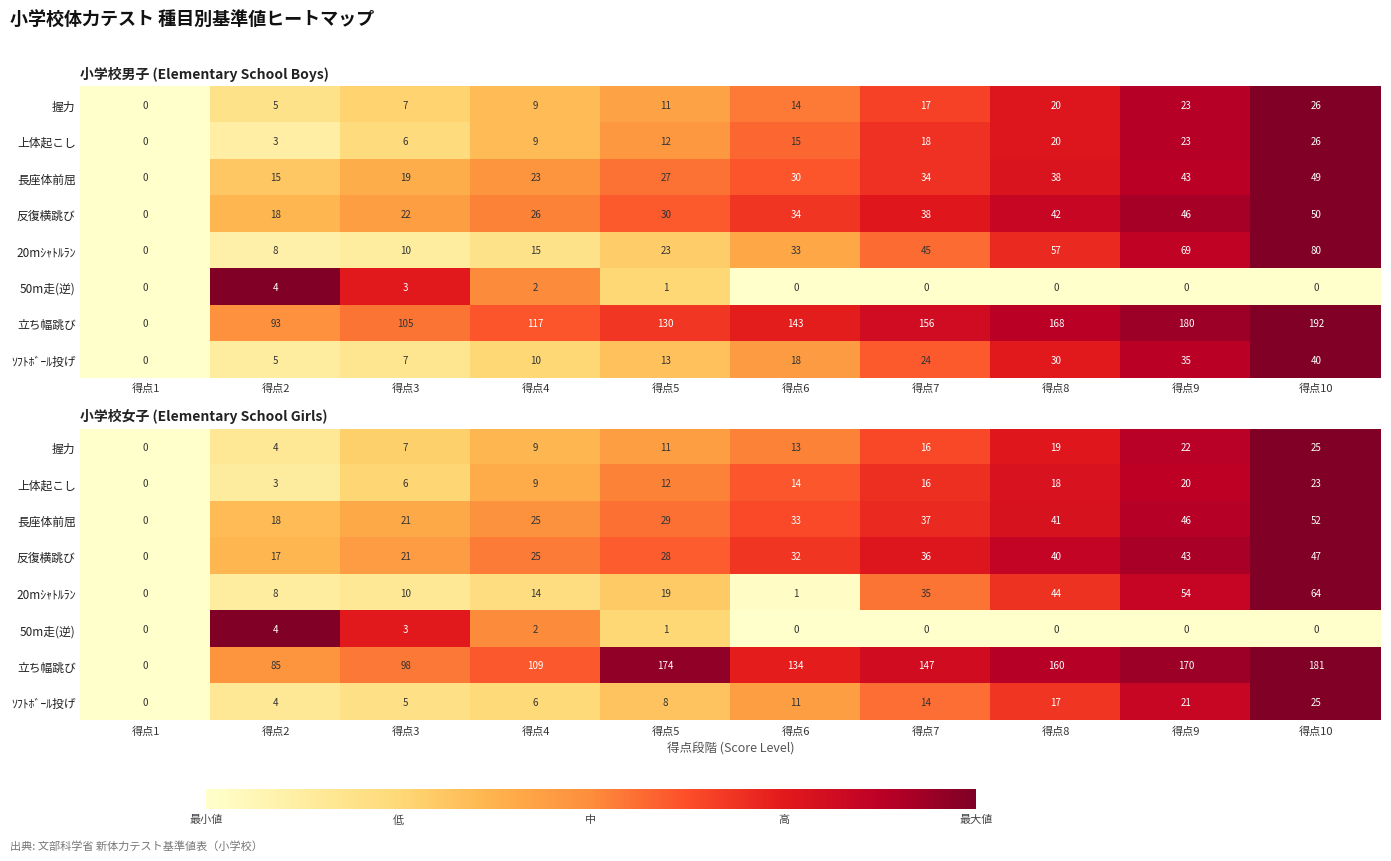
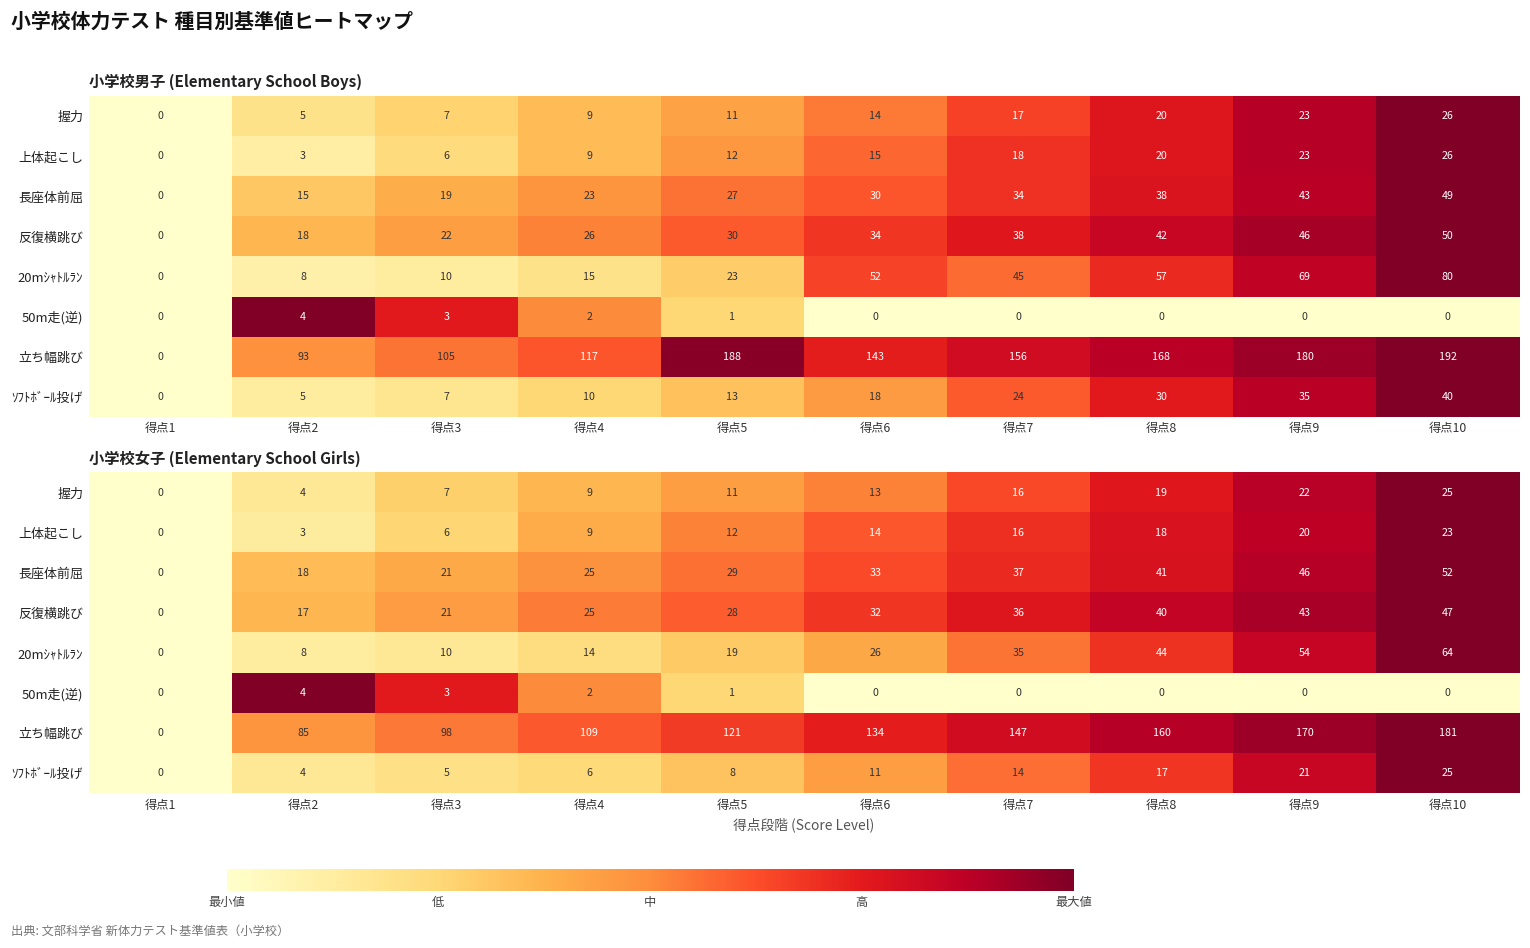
小学校男子 (Elementary School Boys), 20mｼｬﾄﾙﾗﾝ, 得点6: 33 -> 52
小学校男子 (Elementary School Boys), 立ち幅跳び, 得点5: 130 -> 188
小学校女子 (Elementary School Girls), 20mｼｬﾄﾙﾗﾝ, 得点6: 1 -> 26
小学校女子 (Elementary School Girls), 立ち幅跳び, 得点5: 174 -> 121
